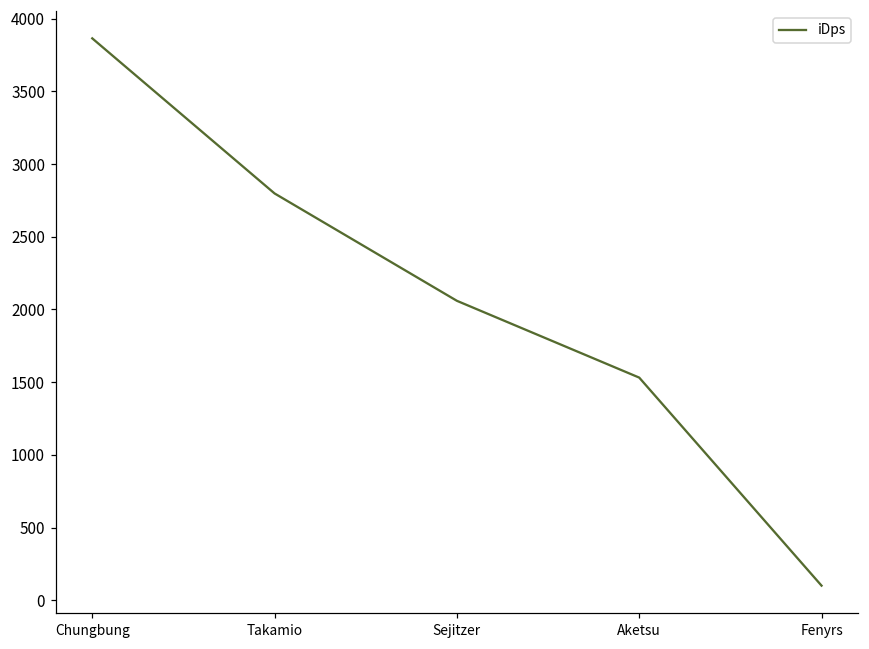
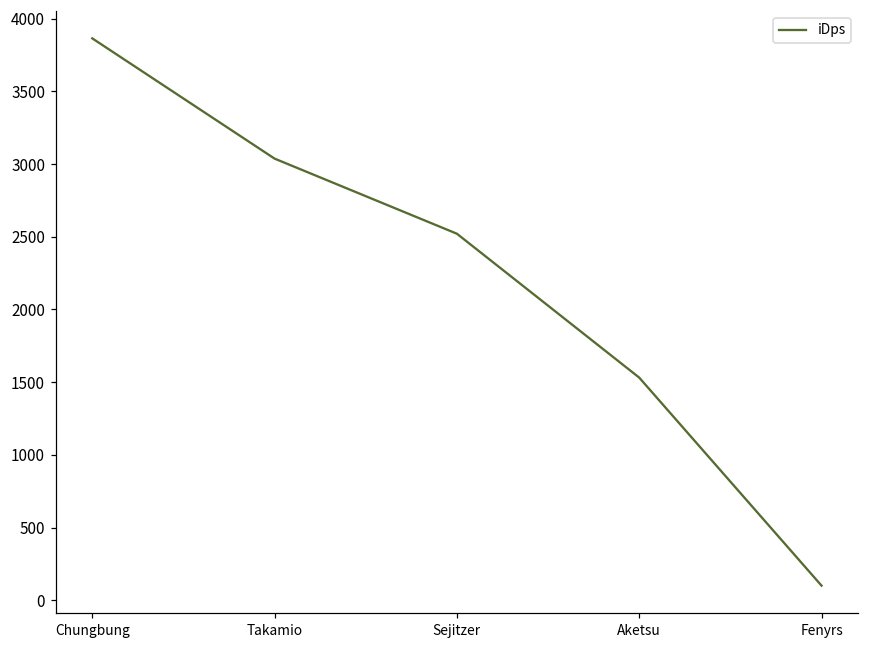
Takamio: 2800 -> 3040
Sejitzer: 2060 -> 2520
